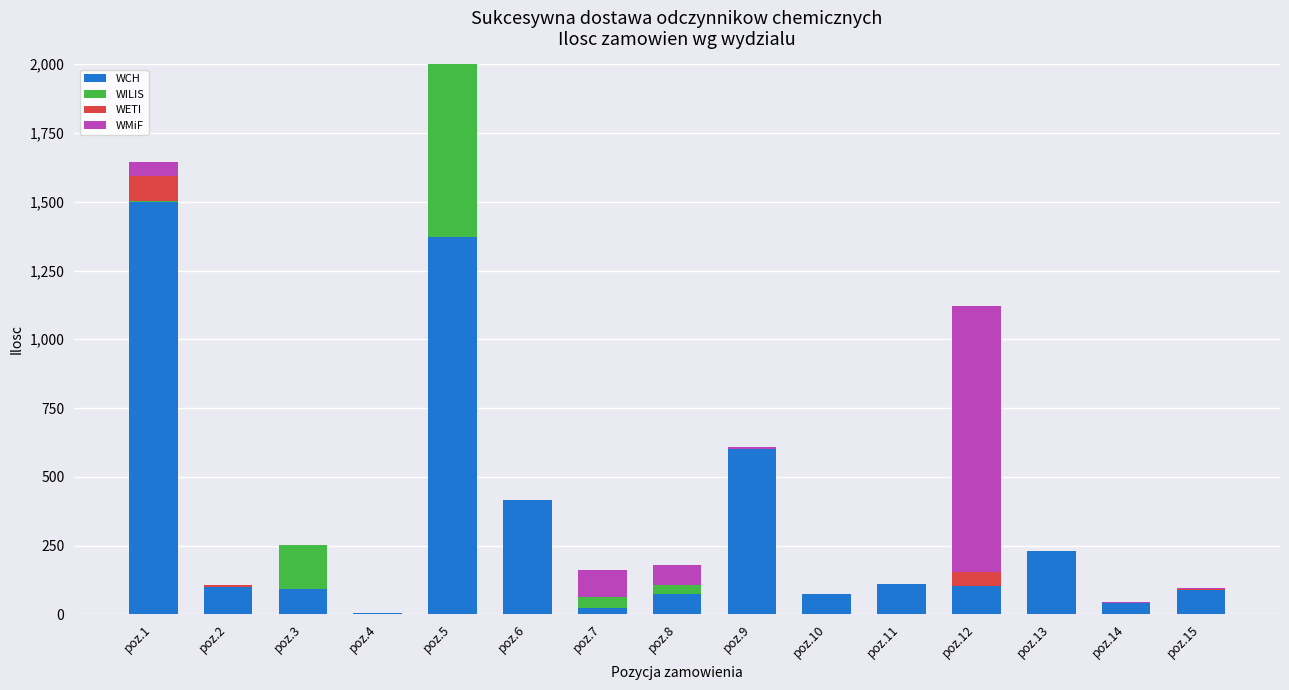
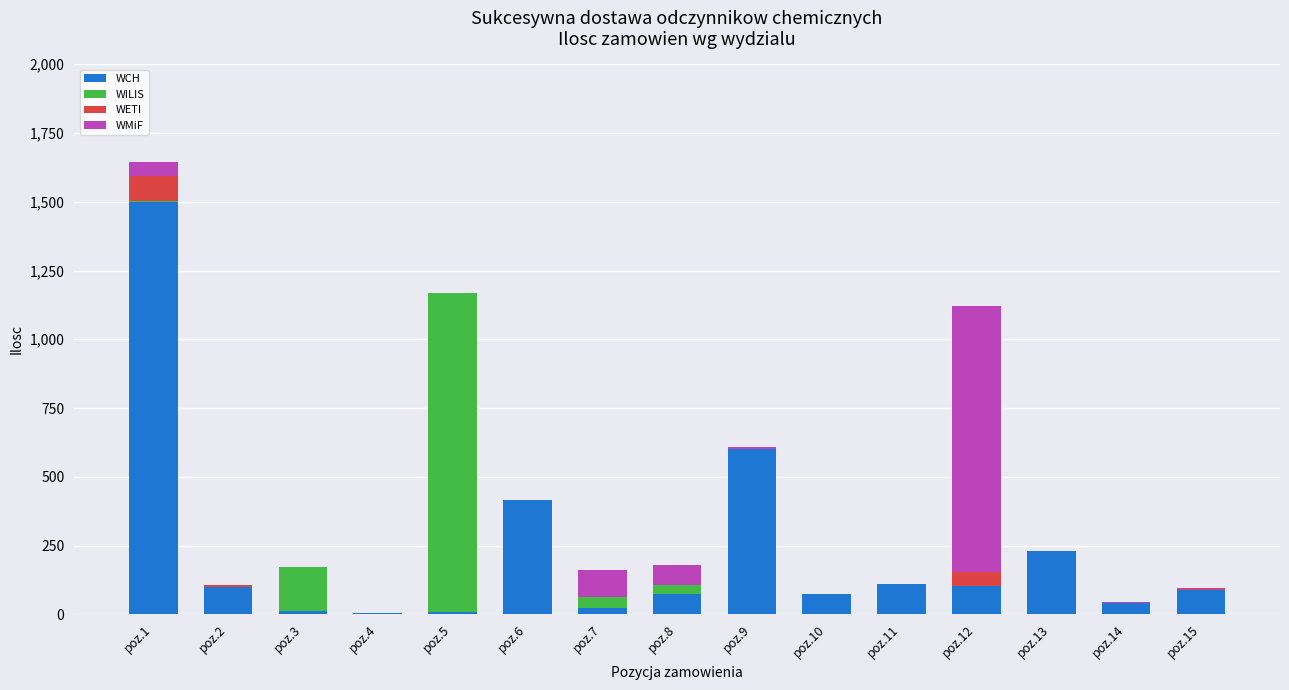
WCH, poz.3: 90 -> 10
WCH, poz.5: 1,370 -> 10
